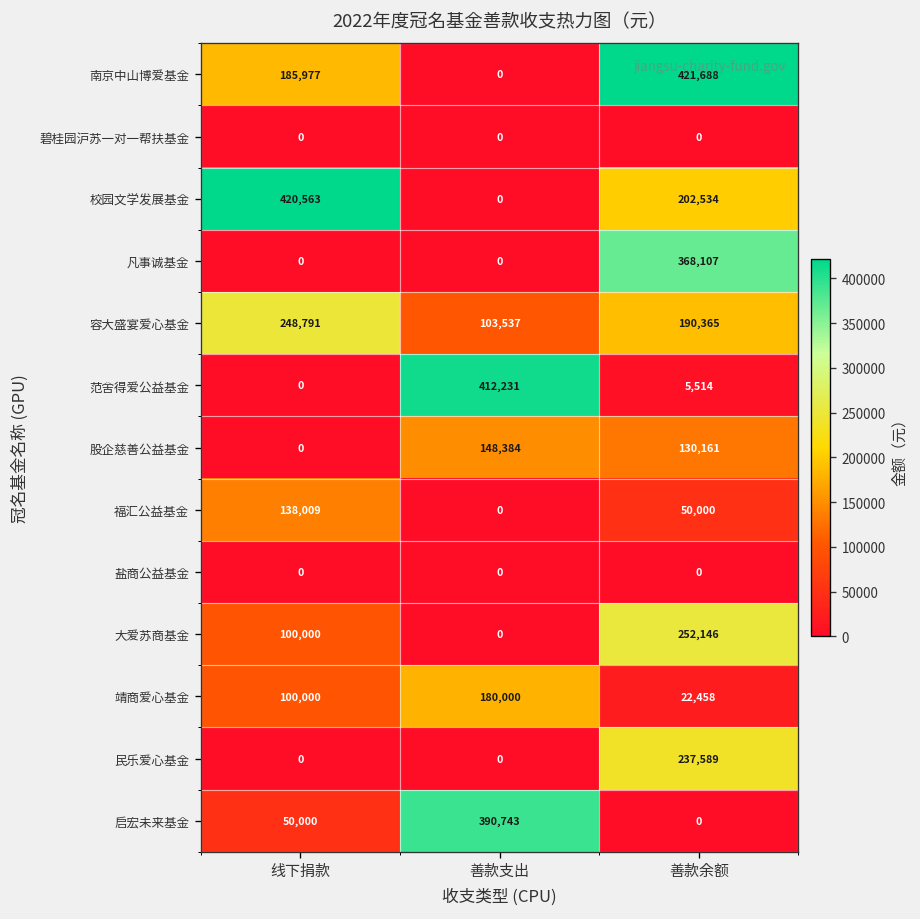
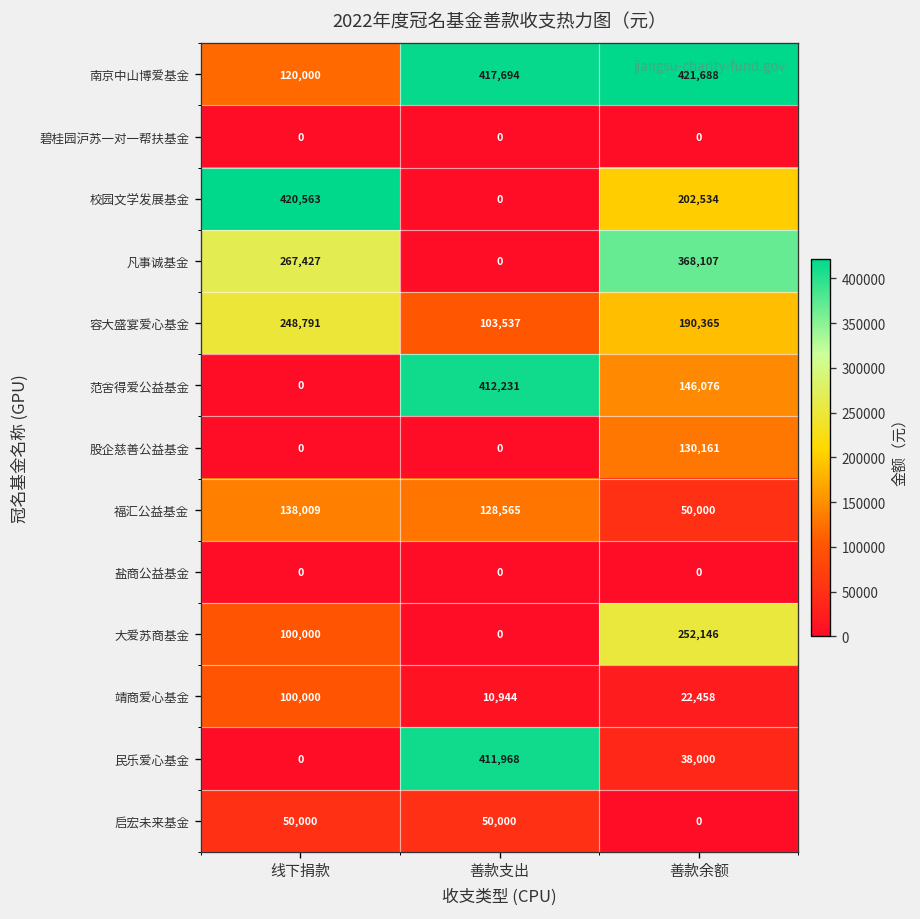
南京中山博爱基金, 线下捐款: 185,977 -> 120,000
南京中山博爱基金, 善款支出: 0 -> 417,694
凡事诚基金, 线下捐款: 0 -> 267,427
范舍得爱公益基金, 善款余额: 5,514 -> 146,076
股企慈善公益基金, 善款支出: 148,384 -> 0
福汇公益基金, 善款支出: 0 -> 128,565
靖商爱心基金, 善款支出: 180,000 -> 10,944
民乐爱心基金, 善款支出: 0 -> 411,968
民乐爱心基金, 善款余额: 237,589 -> 38,000
启宏未来基金, 善款支出: 390,743 -> 50,000
